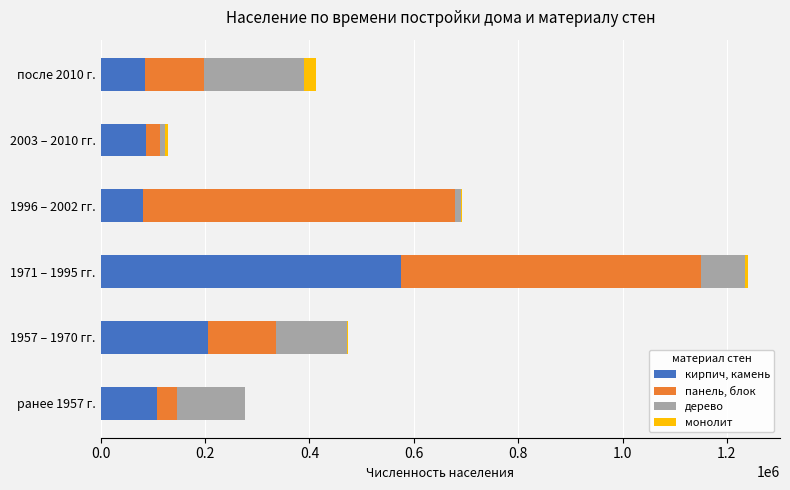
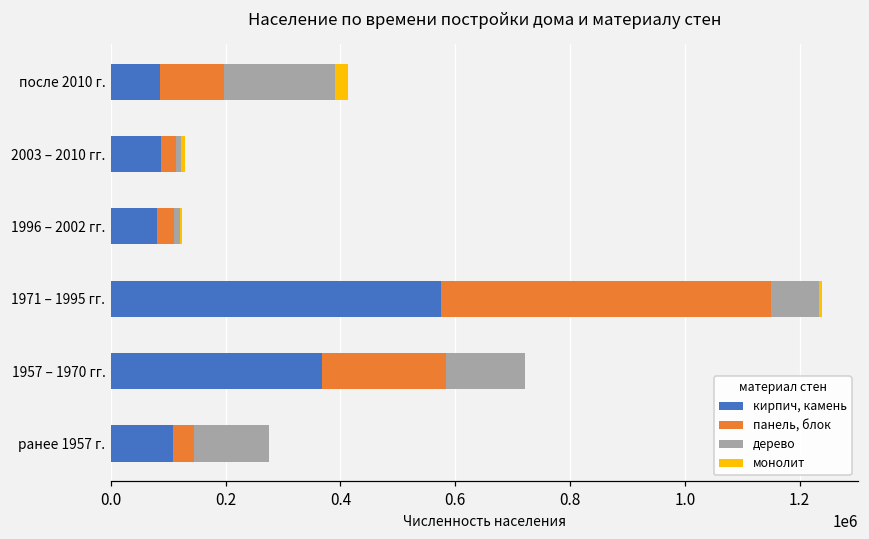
панель, блок, 1996 – 2002 гг.: 600000 -> 30000
кирпич, камень, 1957 – 1970 гг.: 210000 -> 370000
панель, блок, 1957 – 1970 гг.: 130000 -> 210000
